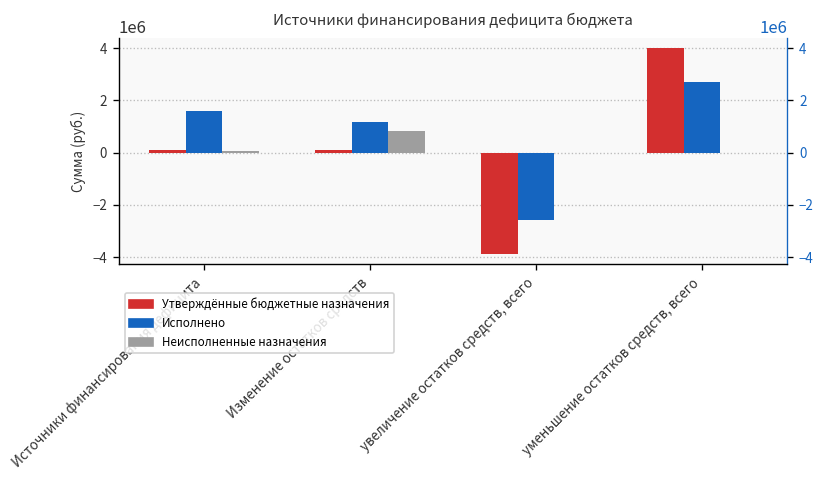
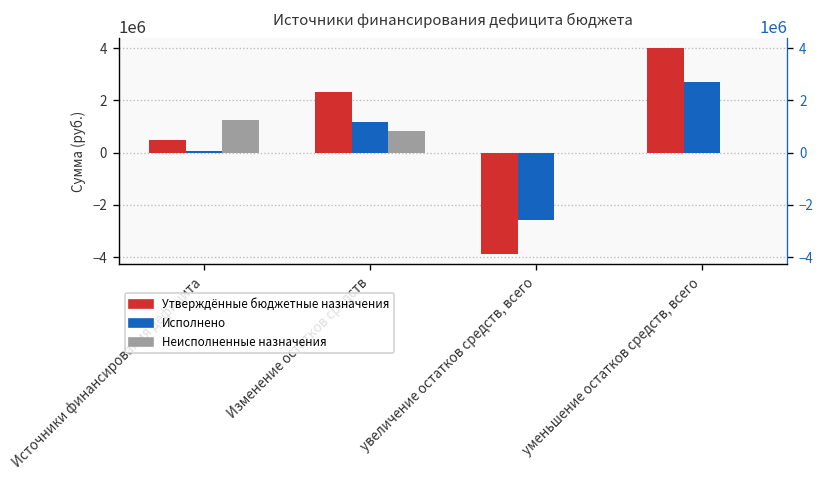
Утверждённые бюджетные назначения, Источники финансирования дефицита: 100000 -> 500000
Исполнено, Источники финансирования дефицита: 1600000 -> 0
Неисполненные назначения, Источники финансирования дефицита: 100000 -> 1200000
Утверждённые бюджетные назначения, Изменение остатков средств: 100000 -> 2300000
